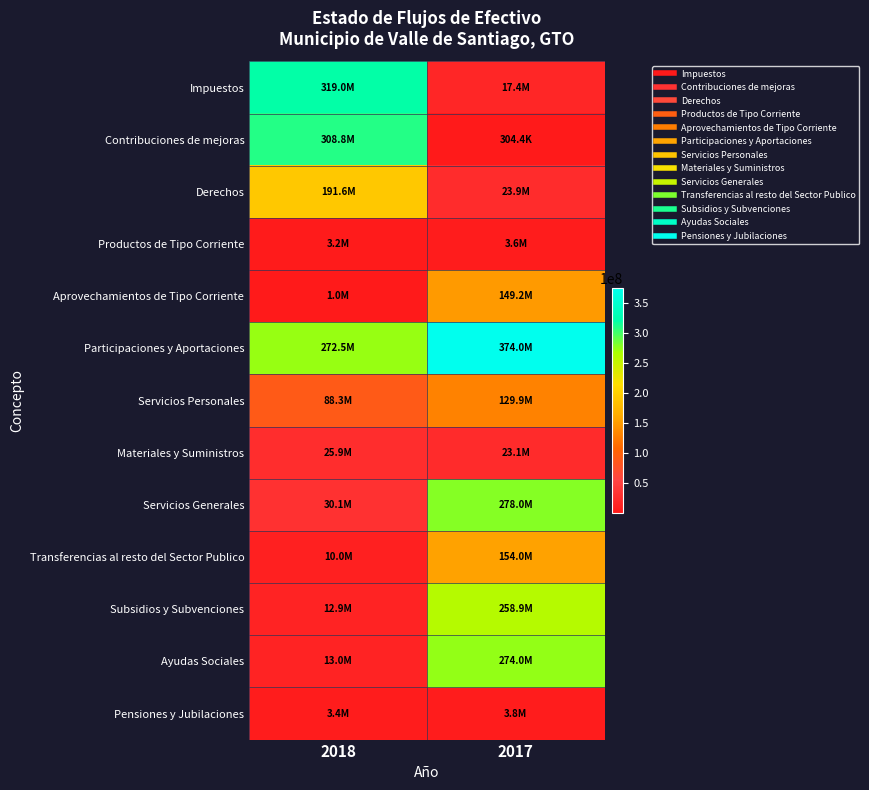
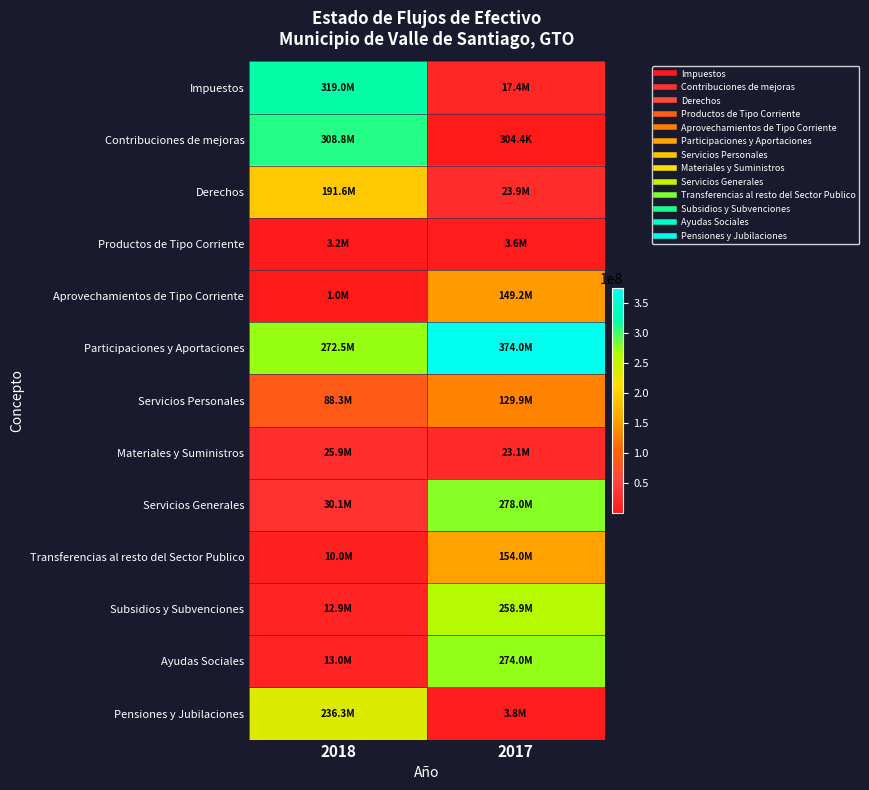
Pensiones y Jubilaciones, 2018: 3.4M -> 236.3M
